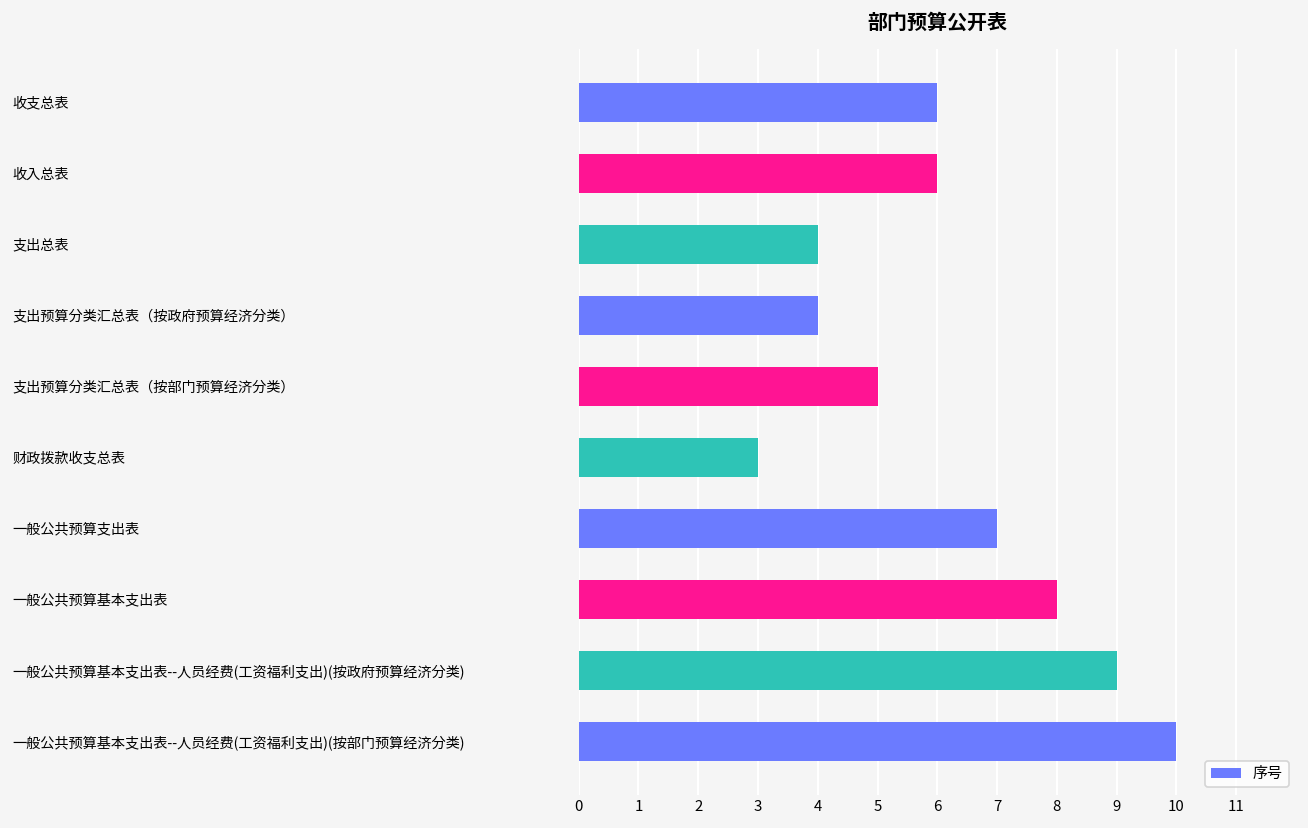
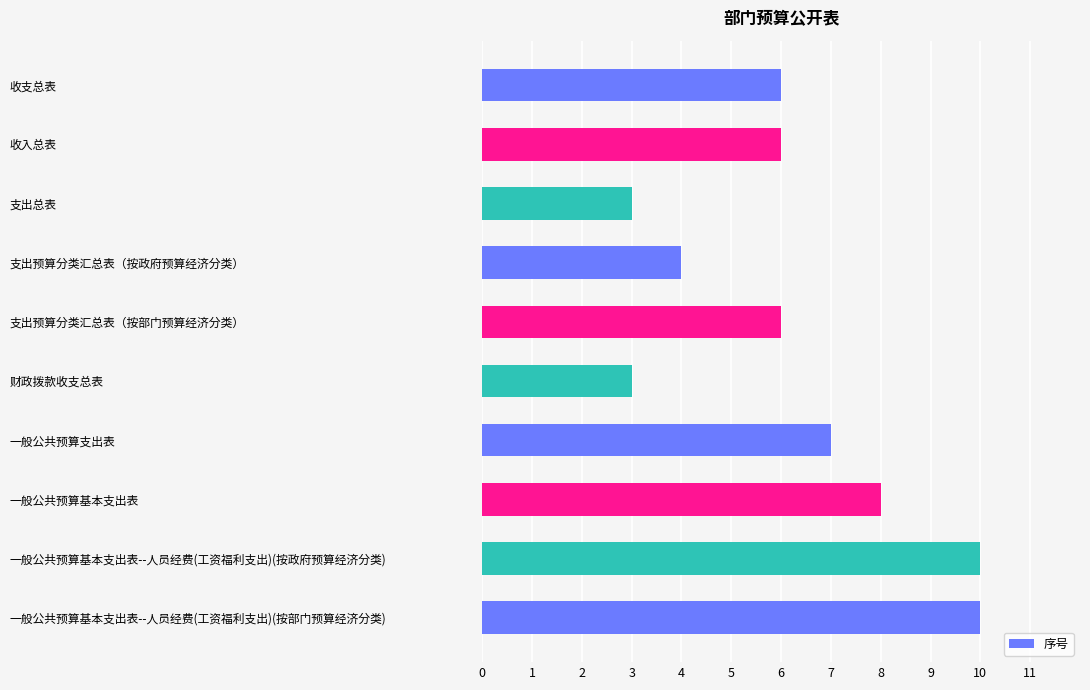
支出总表: 4 -> 3
支出预算分类汇总表（按部门预算经济分类）: 5 -> 6
一般公共预算基本支出表--人员经费(工资福利支出)(按政府预算经济分类): 9 -> 10
